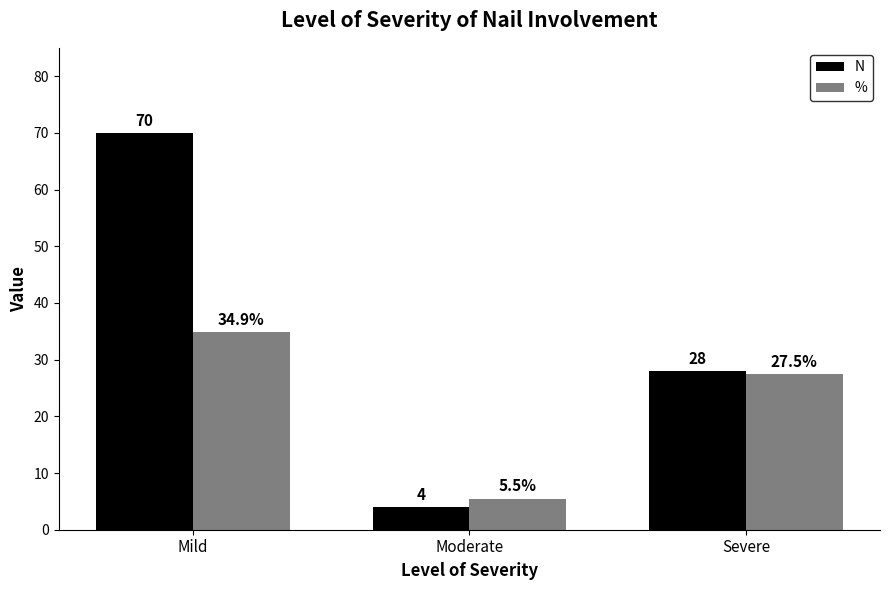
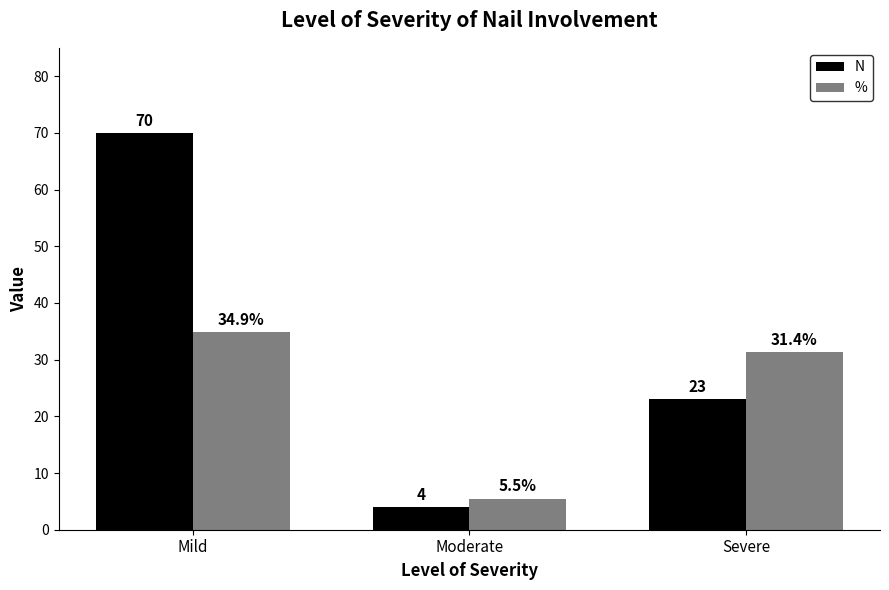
N, Severe: 28 -> 23
%, Severe: 27.5% -> 31.4%
